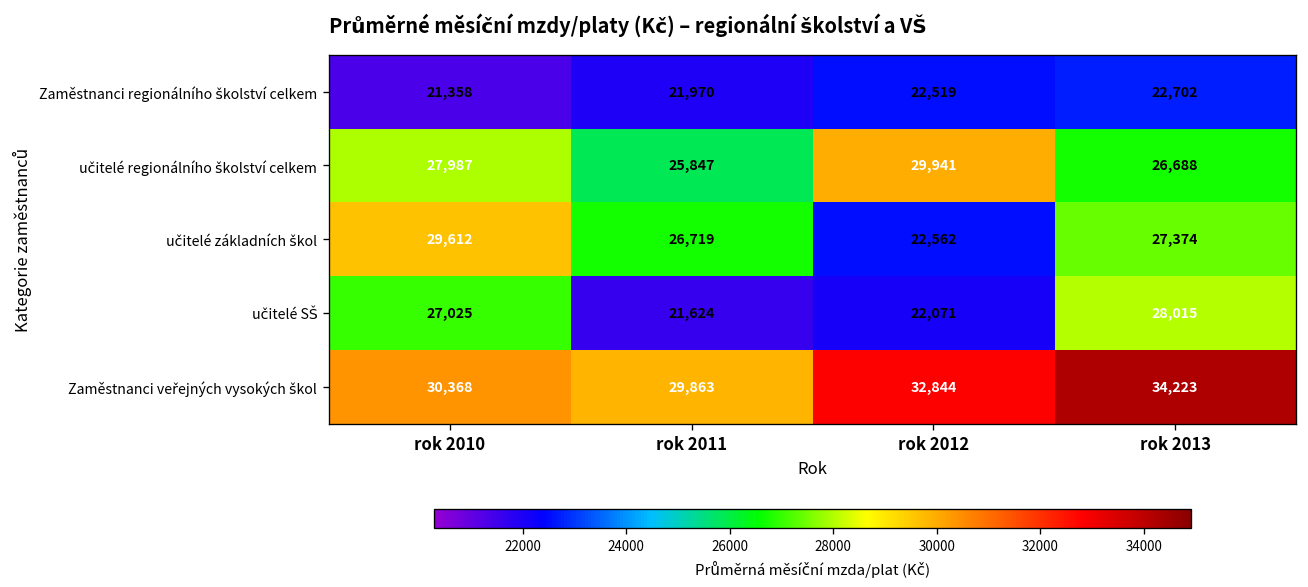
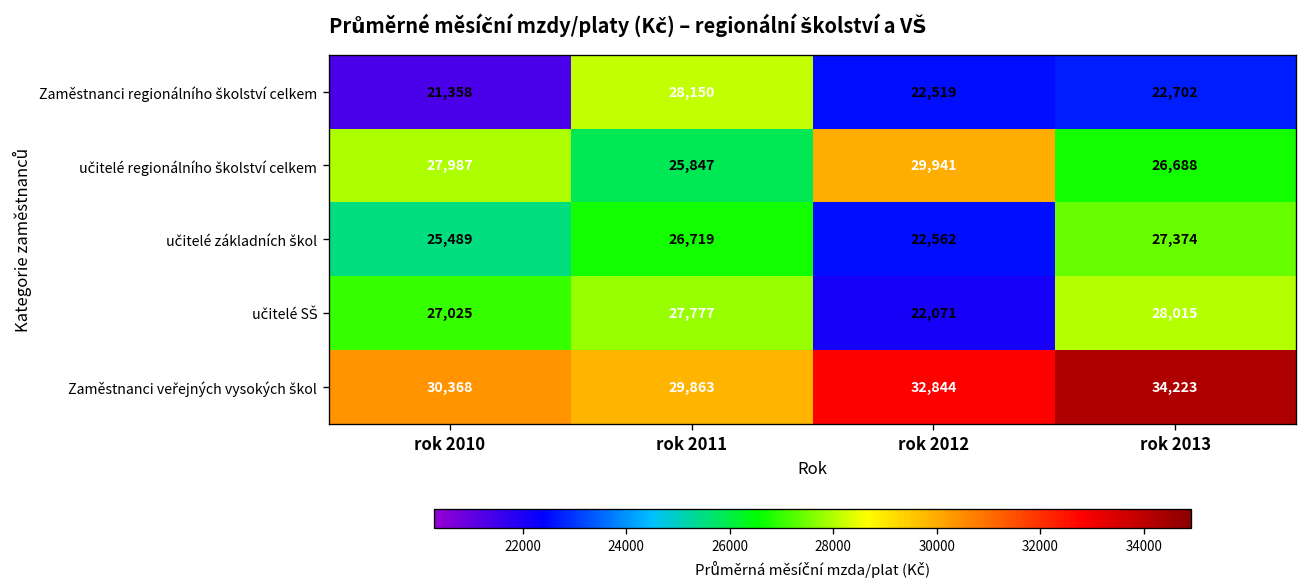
Zaměstnanci regionálního školství celkem, rok 2011: 21,970 -> 28,150
učitelé základních škol, rok 2010: 29,612 -> 25,489
učitelé SŠ, rok 2011: 21,624 -> 27,777
